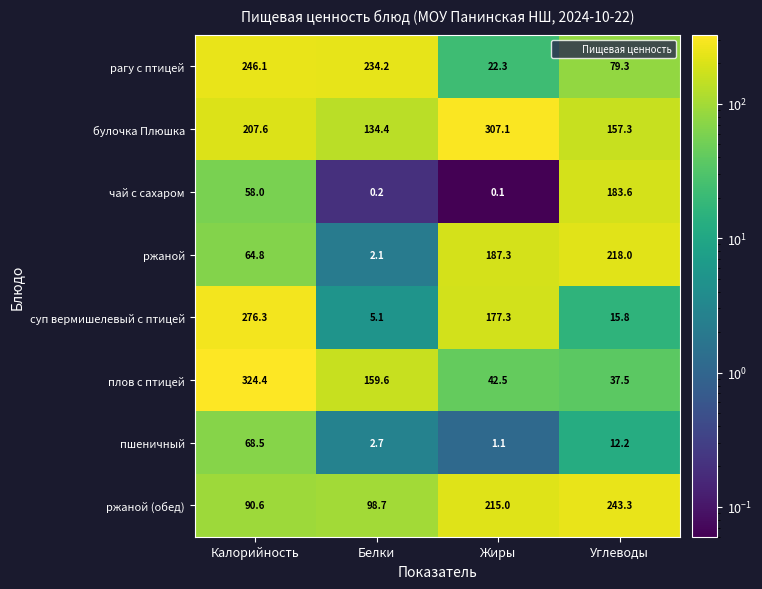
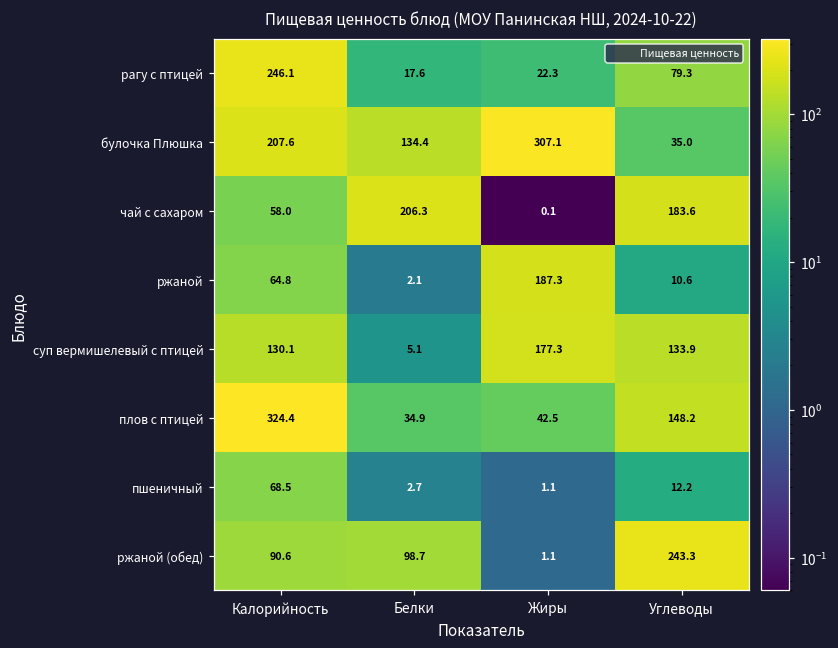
рагу с птицей, Белки: 234.2 -> 17.6
булочка Плюшка, Углеводы: 157.3 -> 35.0
чай с сахаром, Белки: 0.2 -> 206.3
ржаной, Углеводы: 218.0 -> 10.6
суп вермишелевый с птицей, Калорийность: 276.3 -> 130.1
суп вермишелевый с птицей, Углеводы: 15.8 -> 133.9
плов с птицей, Белки: 159.6 -> 34.9
плов с птицей, Углеводы: 37.5 -> 148.2
ржаной (обед), Жиры: 215.0 -> 1.1
